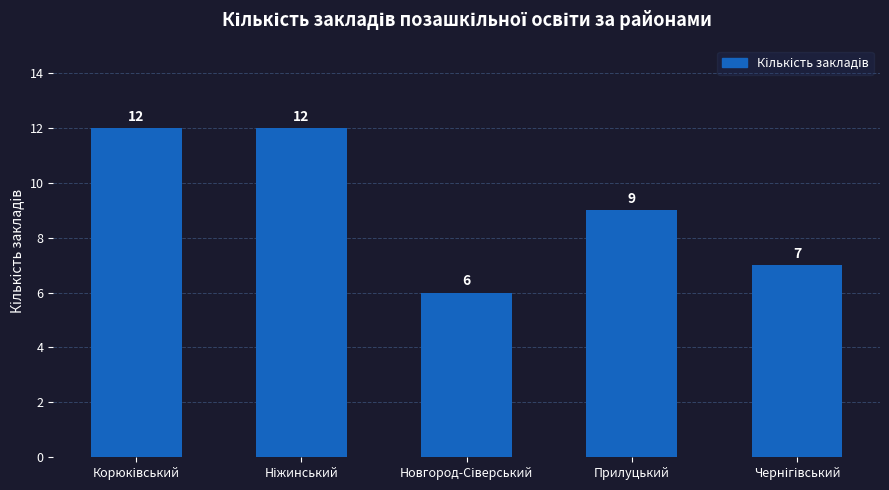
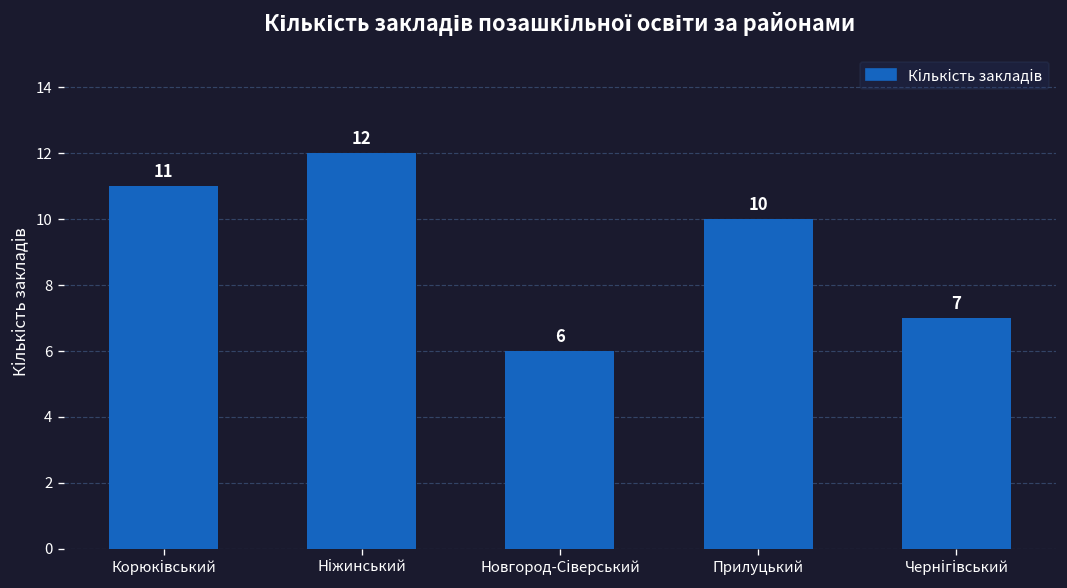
Корюківський: 12 -> 11
Прилуцький: 9 -> 10
